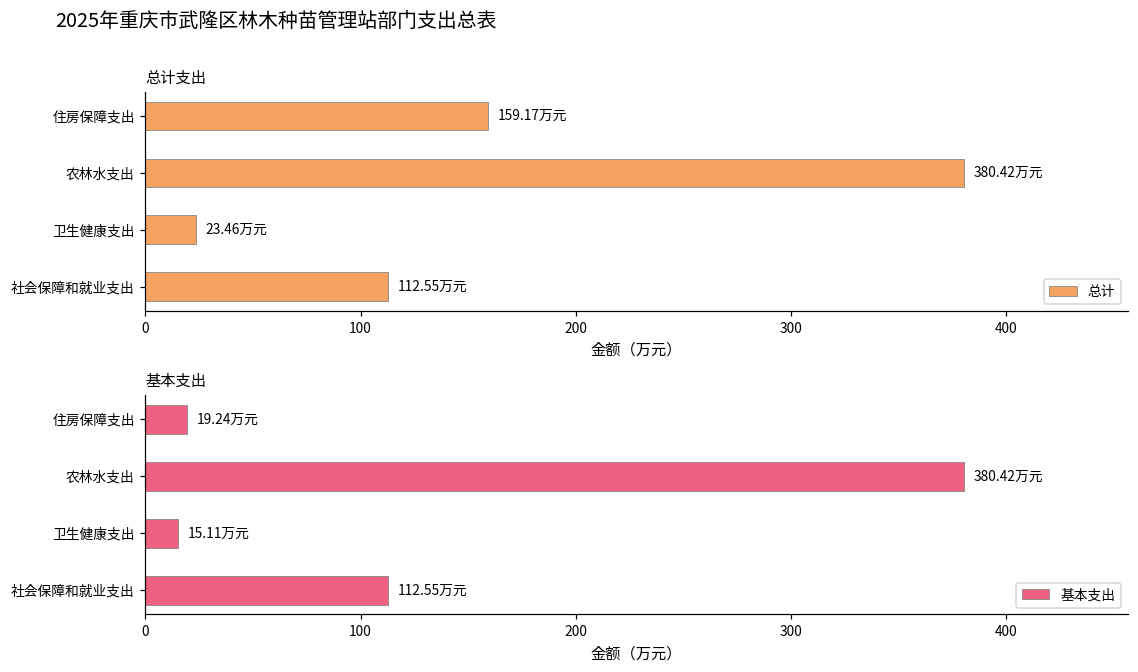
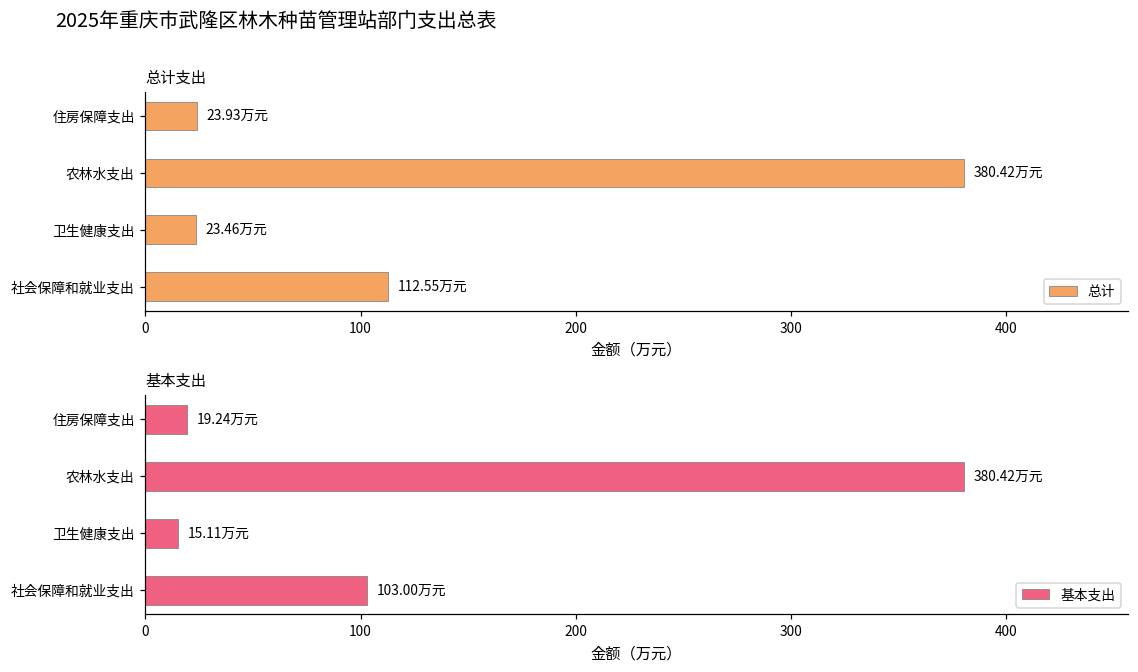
总计支出, 住房保障支出: 159.17 -> 23.93
基本支出, 社会保障和就业支出: 112.55 -> 103.00
